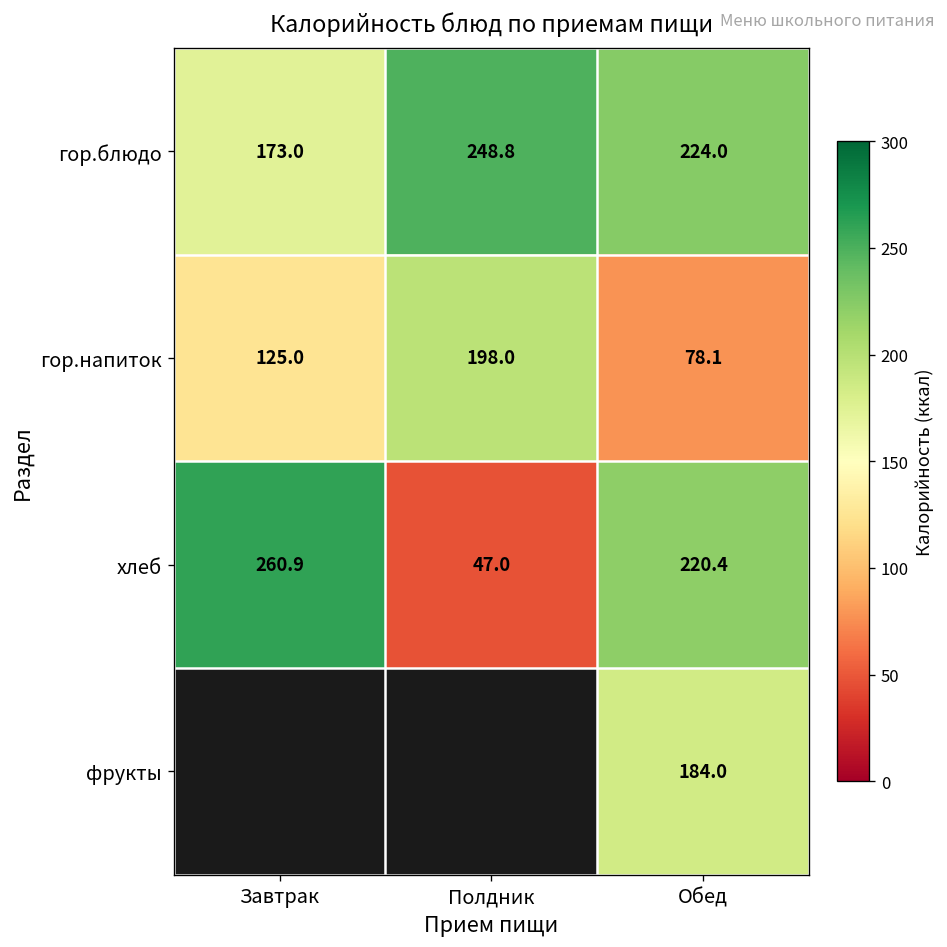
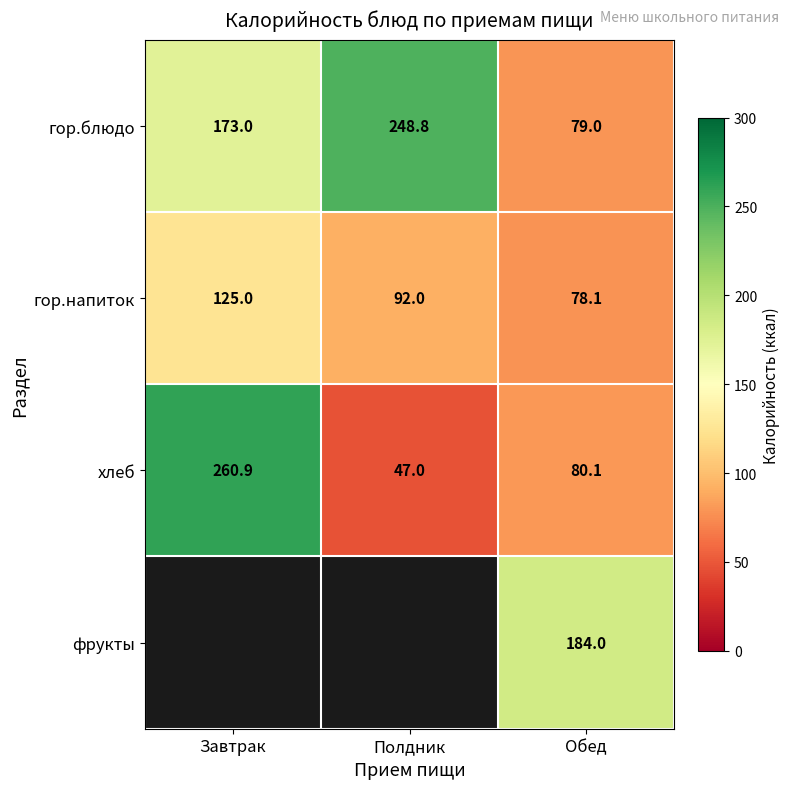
гор.блюдо, Обед: 224.0 -> 79.0
гор.напиток, Полдник: 198.0 -> 92.0
хлеб, Обед: 220.4 -> 80.1
